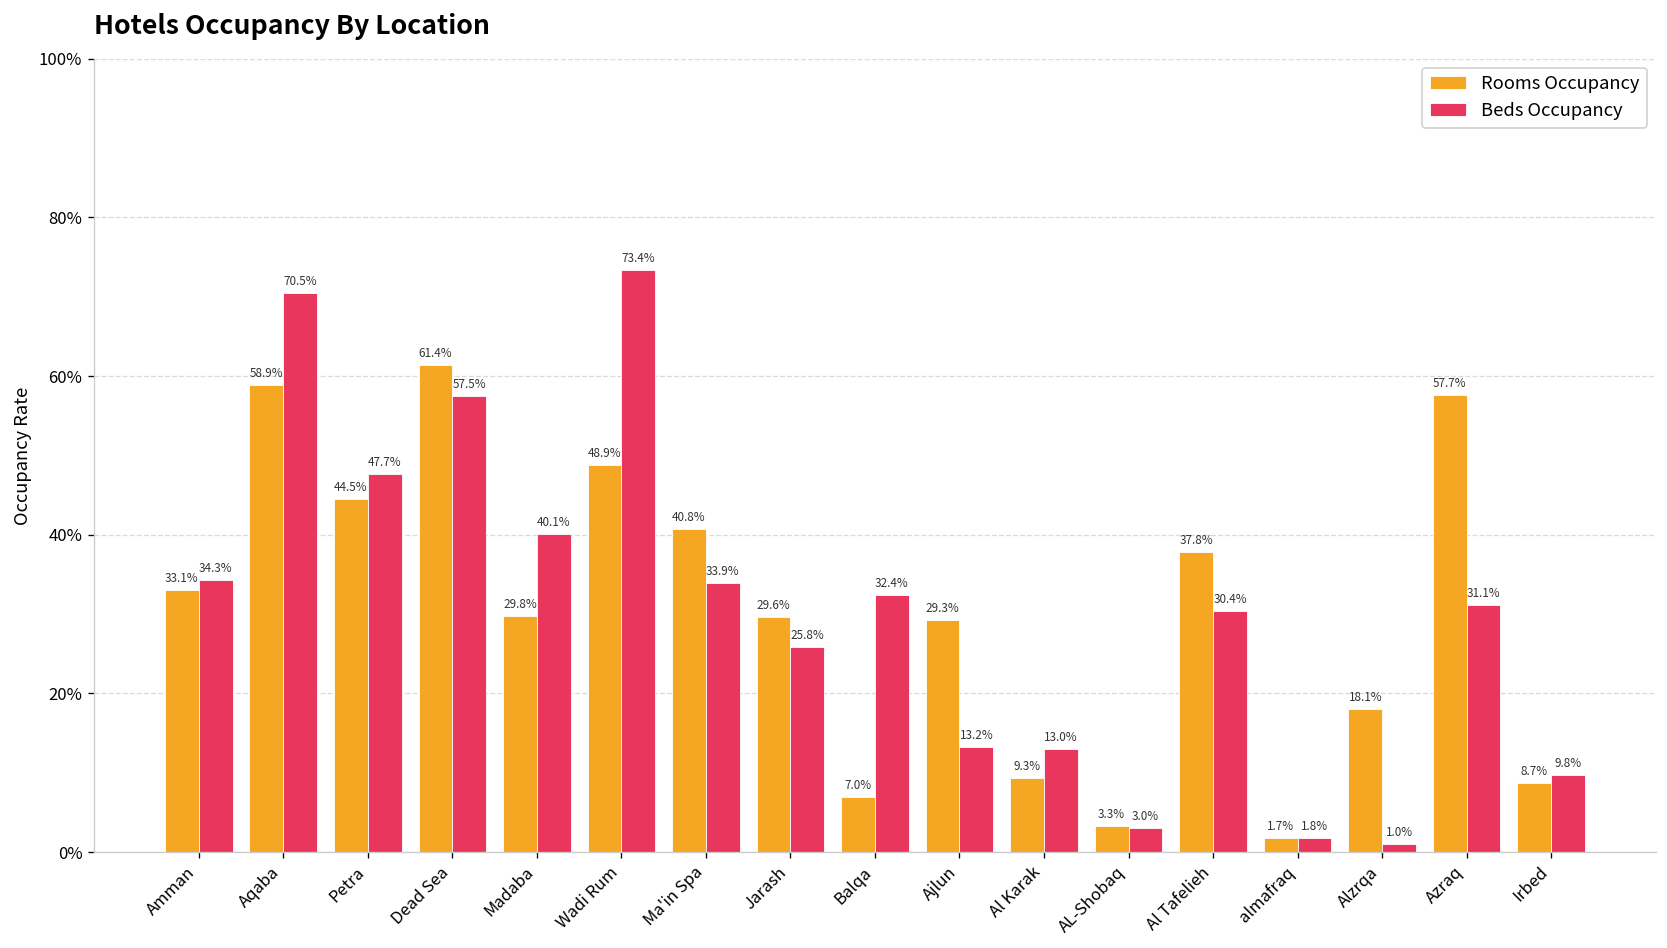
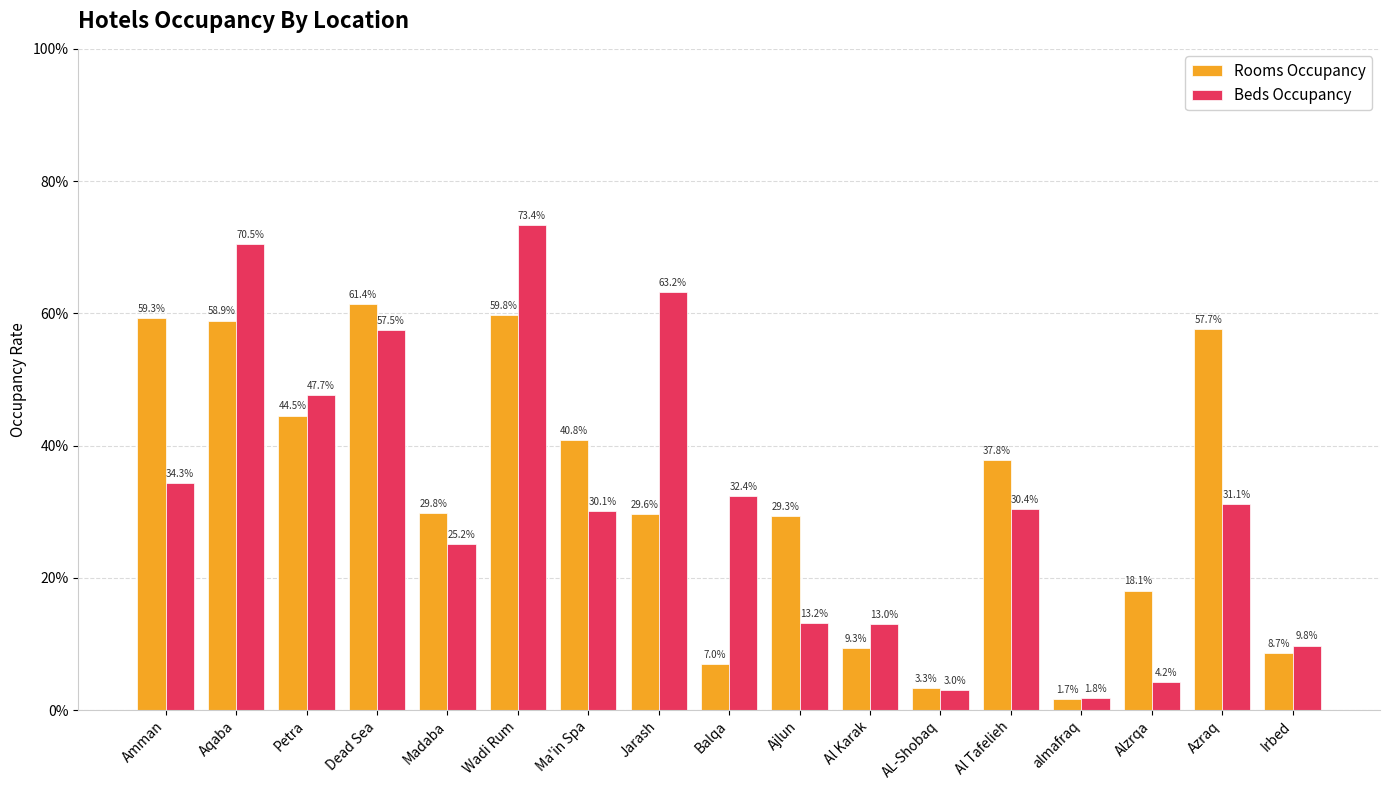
Rooms Occupancy, Amman: 33.1% -> 59.3%
Beds Occupancy, Madaba: 40.1% -> 25.2%
Rooms Occupancy, Wadi Rum: 48.9% -> 59.8%
Beds Occupancy, Ma'in Spa: 33.9% -> 30.1%
Beds Occupancy, Jarash: 25.8% -> 63.2%
Beds Occupancy, Alzrqa: 1.0% -> 4.2%
